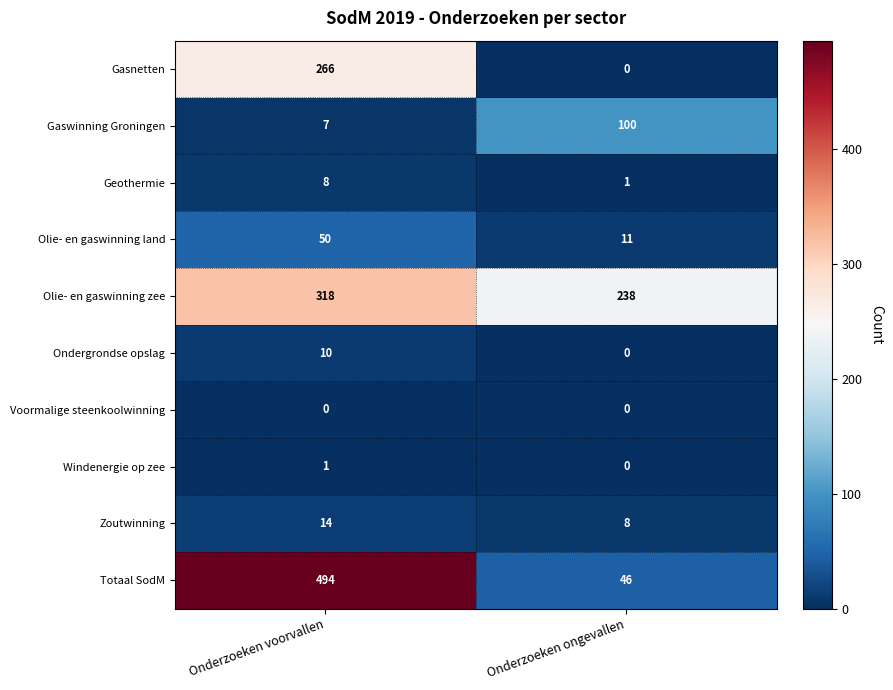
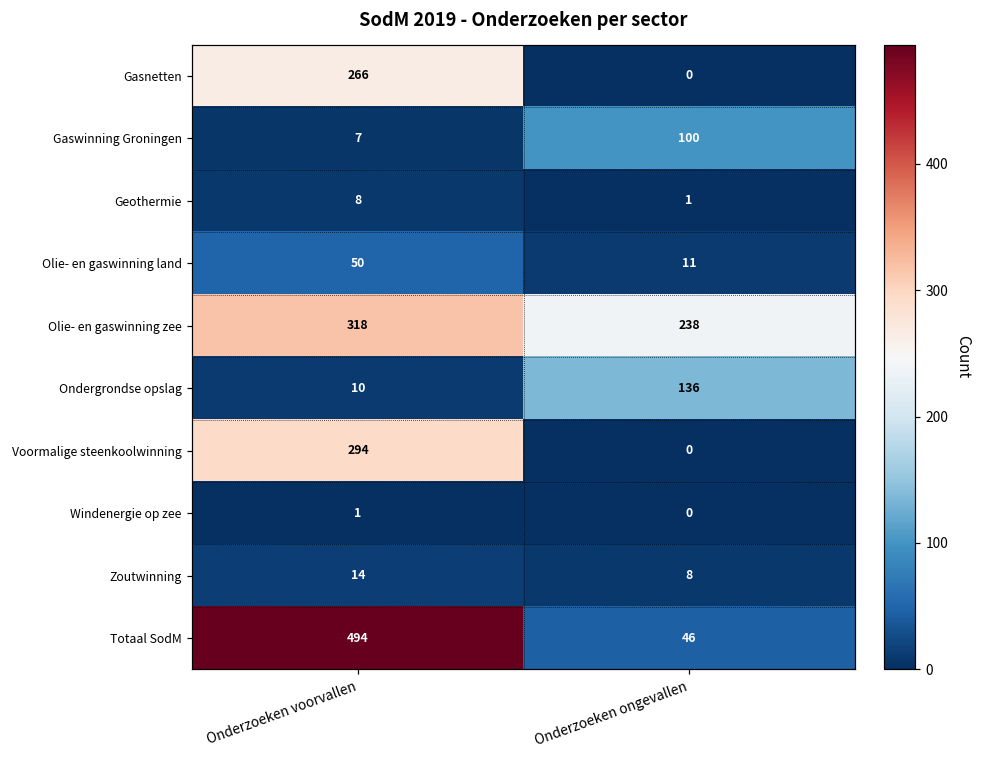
Ondergrondse opslag, Onderzoeken ongevallen: 0 -> 136
Voormalige steenkoolwinning, Onderzoeken voorvallen: 0 -> 294
